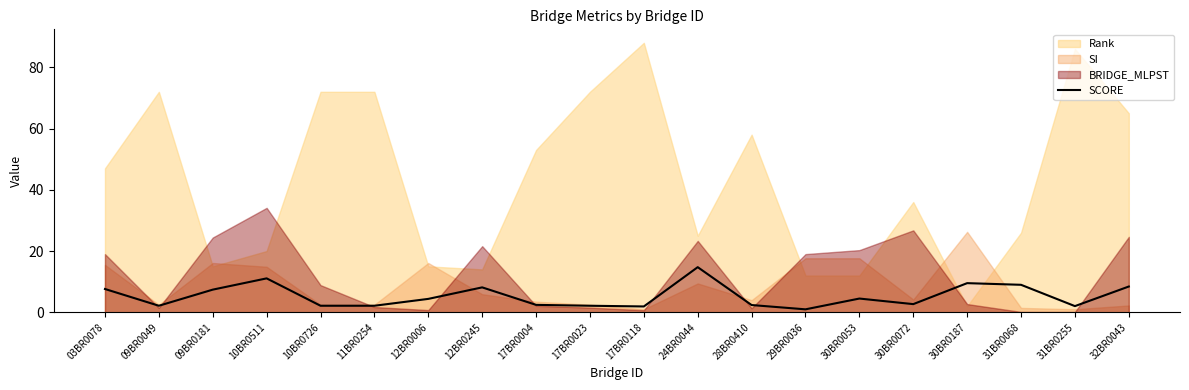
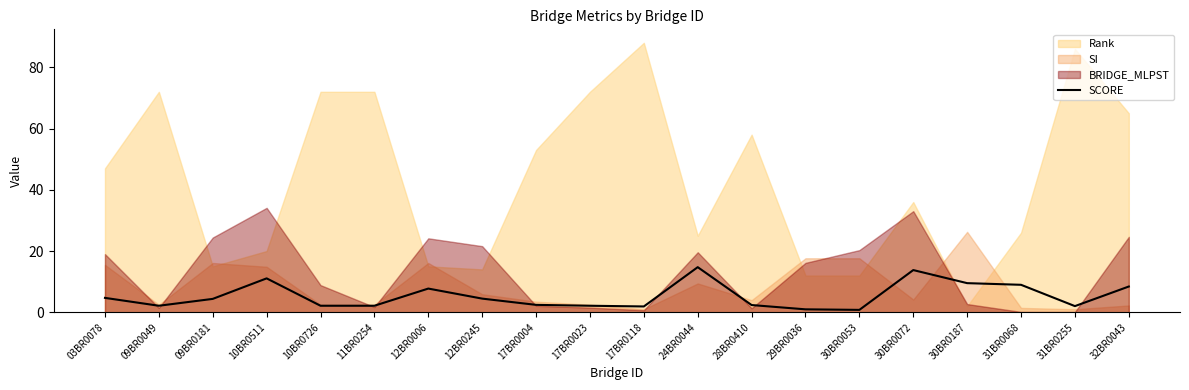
SCORE, 03BR0078: 8 -> 5
SCORE, 09BR0181: 7 -> 4
SCORE, 12BR0006: 4 -> 8
BRIDGE_MLPST, 12BR0006: 1 -> 24
SCORE, 12BR0245: 8 -> 4
BRIDGE_MLPST, 24BR0044: 23 -> 20
BRIDGE_MLPST, 29BR0036: 19 -> 16
SCORE, 30BR0053: 4 -> 1
SCORE, 30BR0072: 3 -> 14
BRIDGE_MLPST, 30BR0072: 27 -> 33
